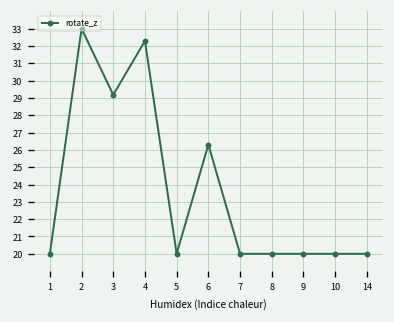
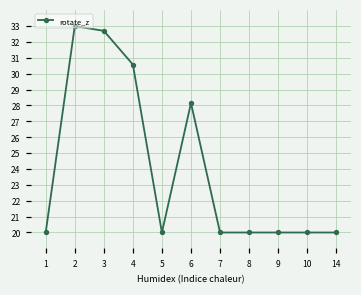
3: 29.2 -> 32.7
4: 32.3 -> 30.6
6: 26.3 -> 28.2
